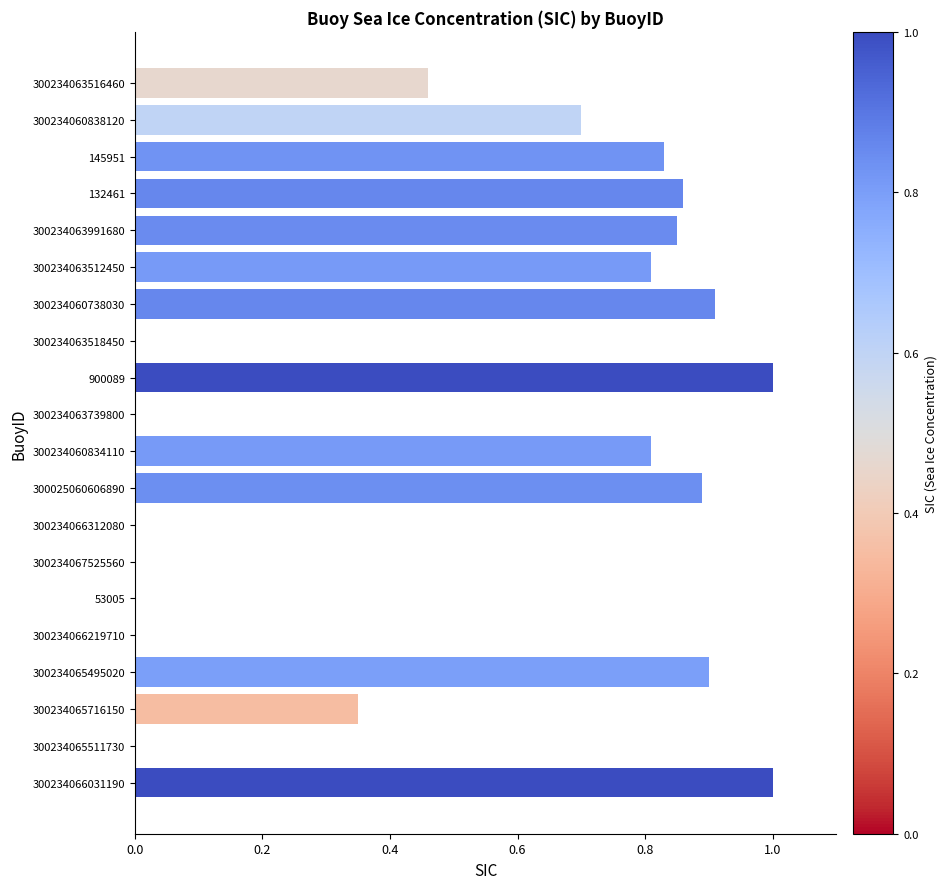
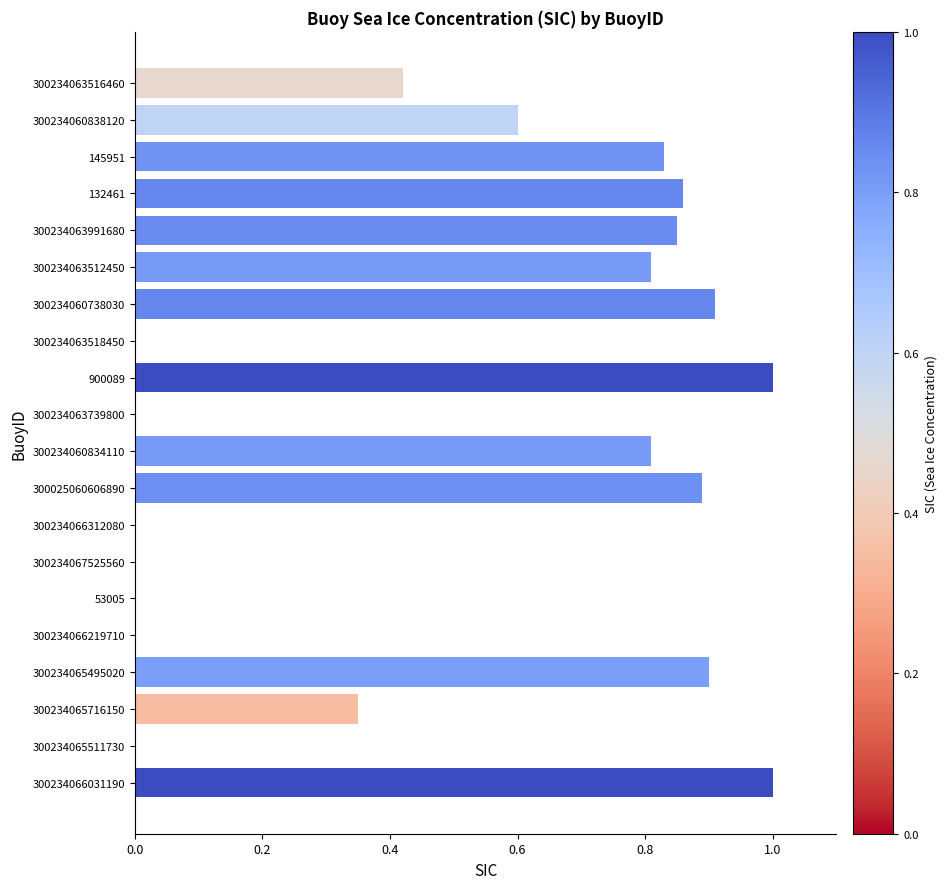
300234063516460: 0.46 -> 0.42
300234060838120: 0.7 -> 0.6
